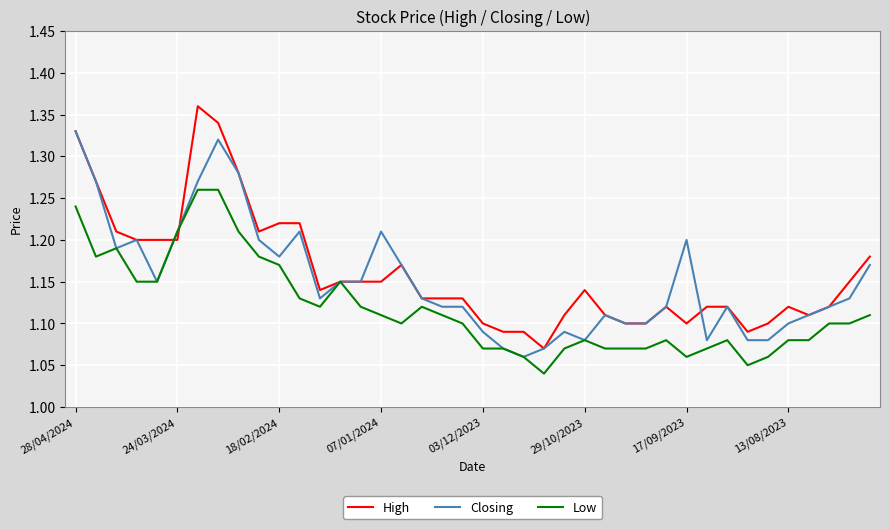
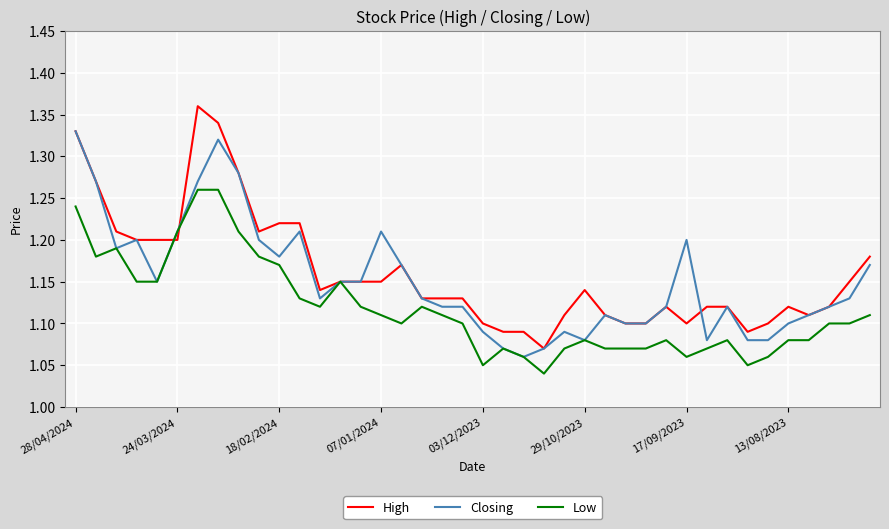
Low, 03/12/2023: 1.07 -> 1.05
